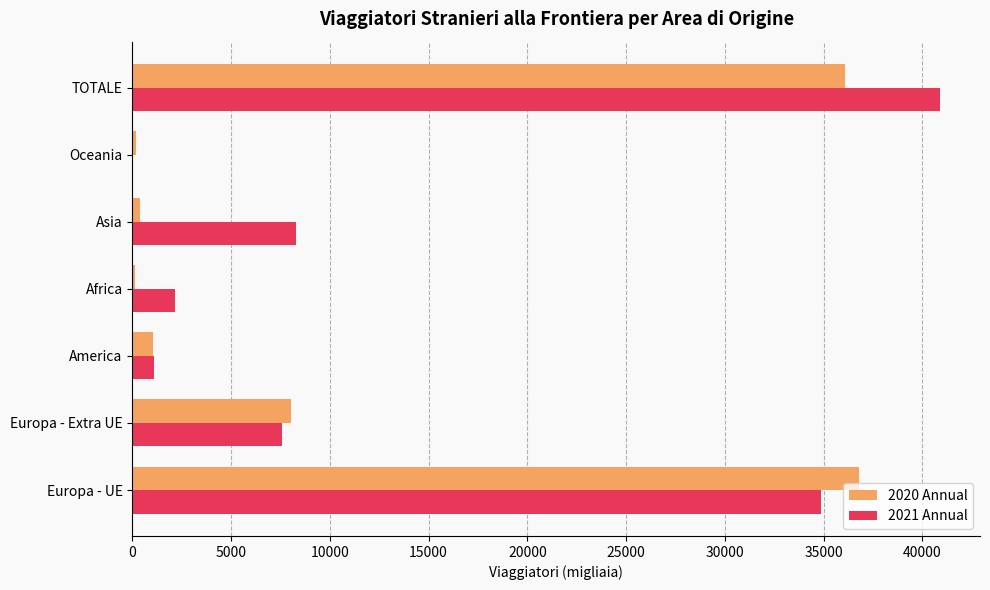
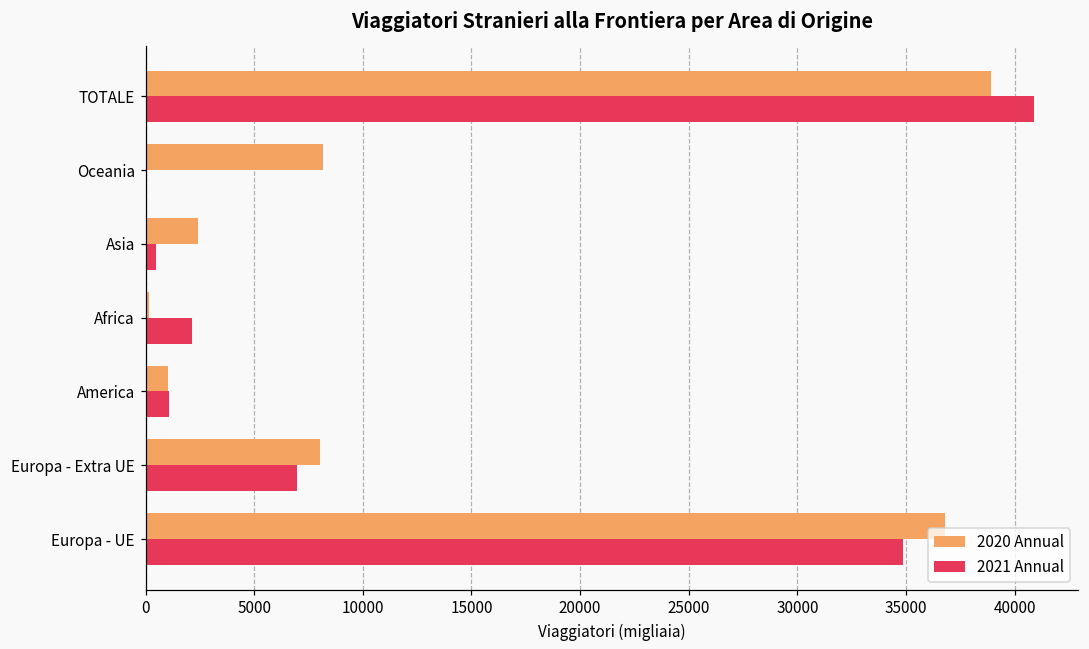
2020 Annual, TOTALE: 36100 -> 38900
2020 Annual, Oceania: 200 -> 8200
2020 Annual, Asia: 400 -> 2400
2021 Annual, Asia: 8300 -> 500
2021 Annual, Europa - Extra UE: 7600 -> 7000
